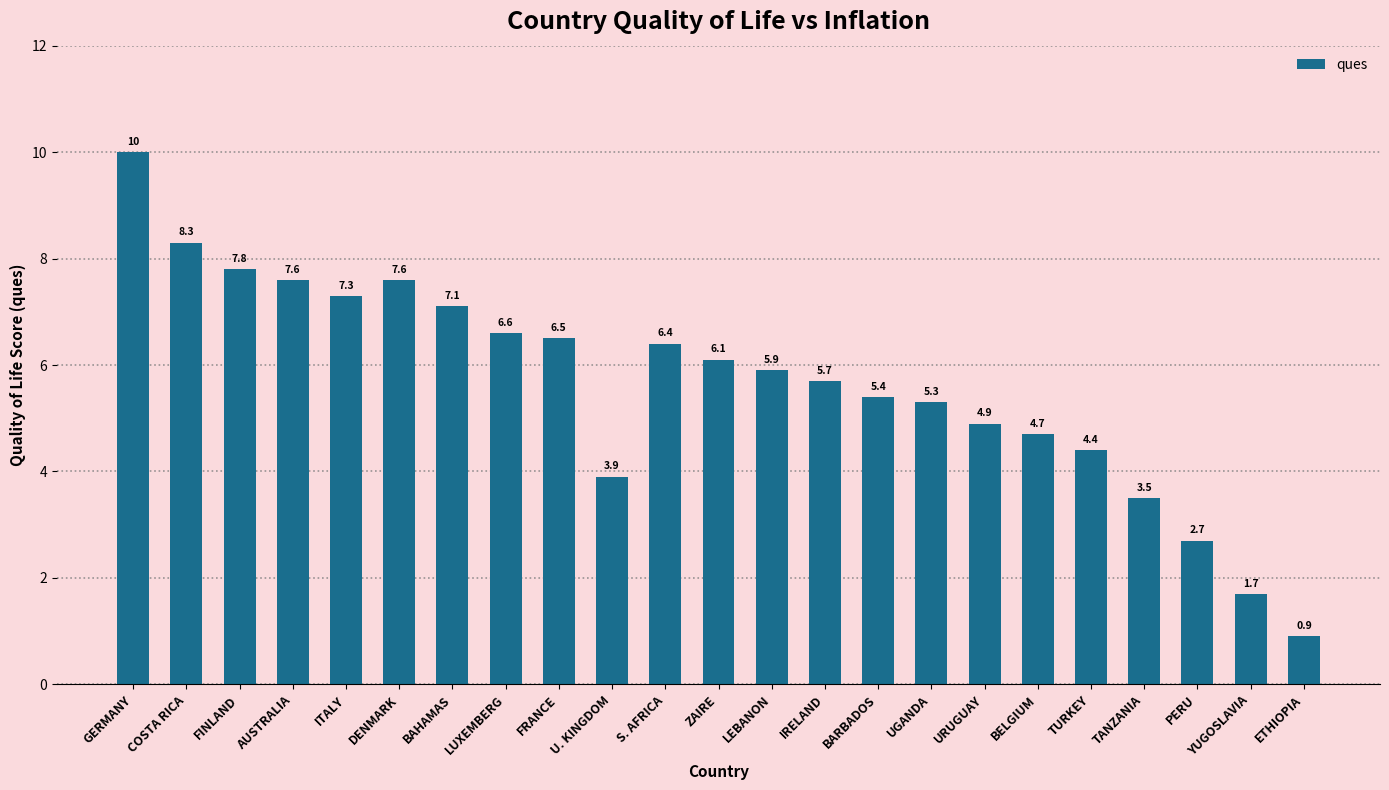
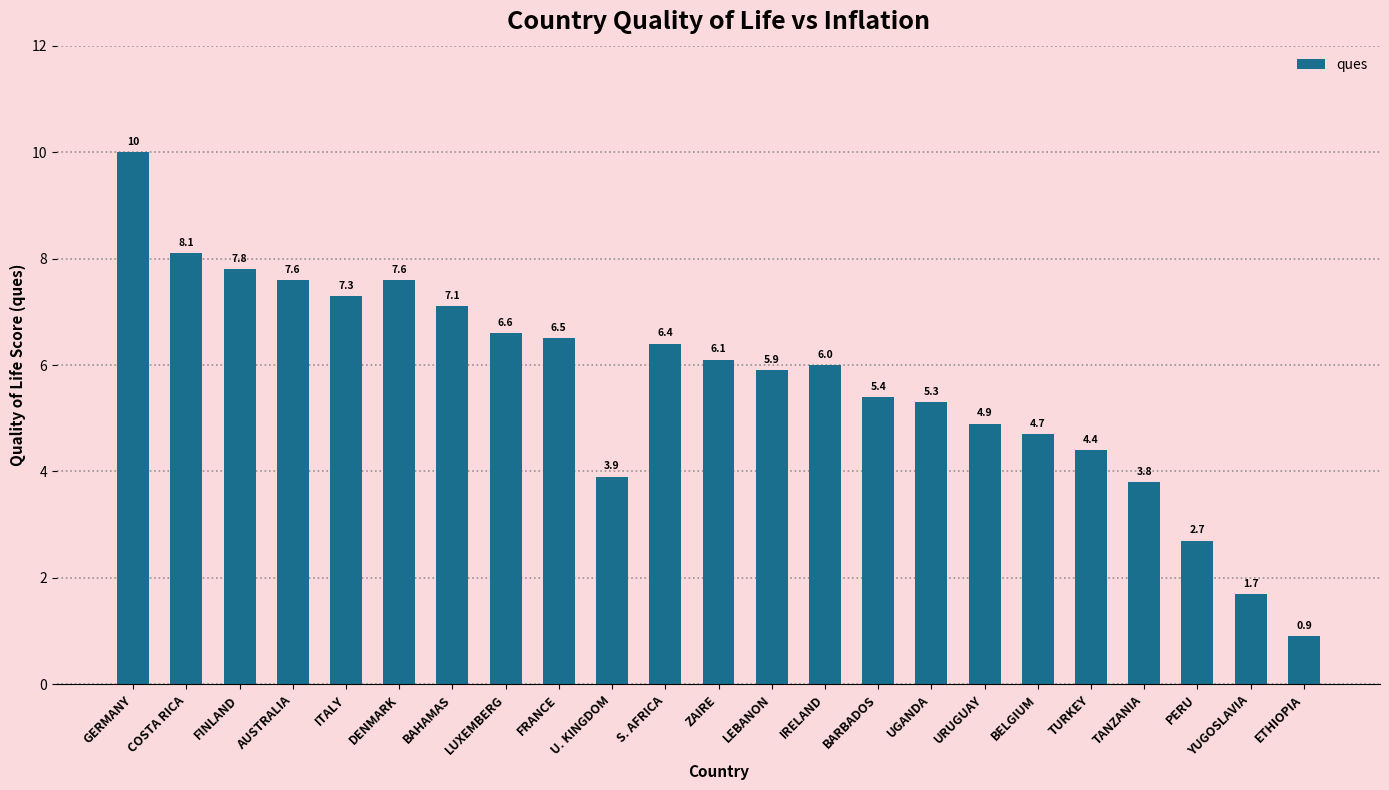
COSTA RICA: 8.3 -> 8.1
IRELAND: 5.7 -> 6.0
TANZANIA: 3.5 -> 3.8
